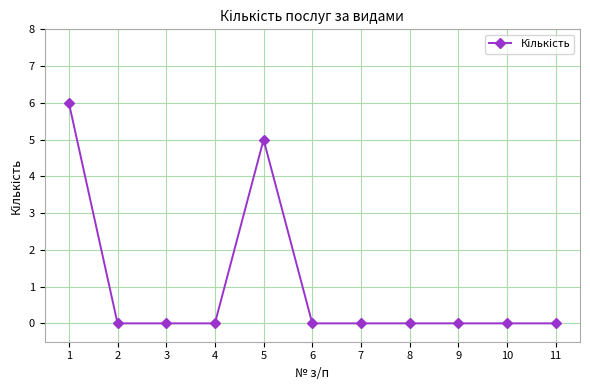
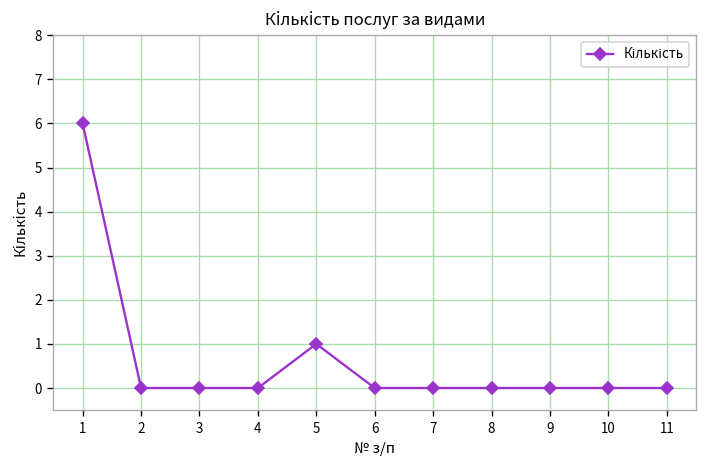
5: 5 -> 1
